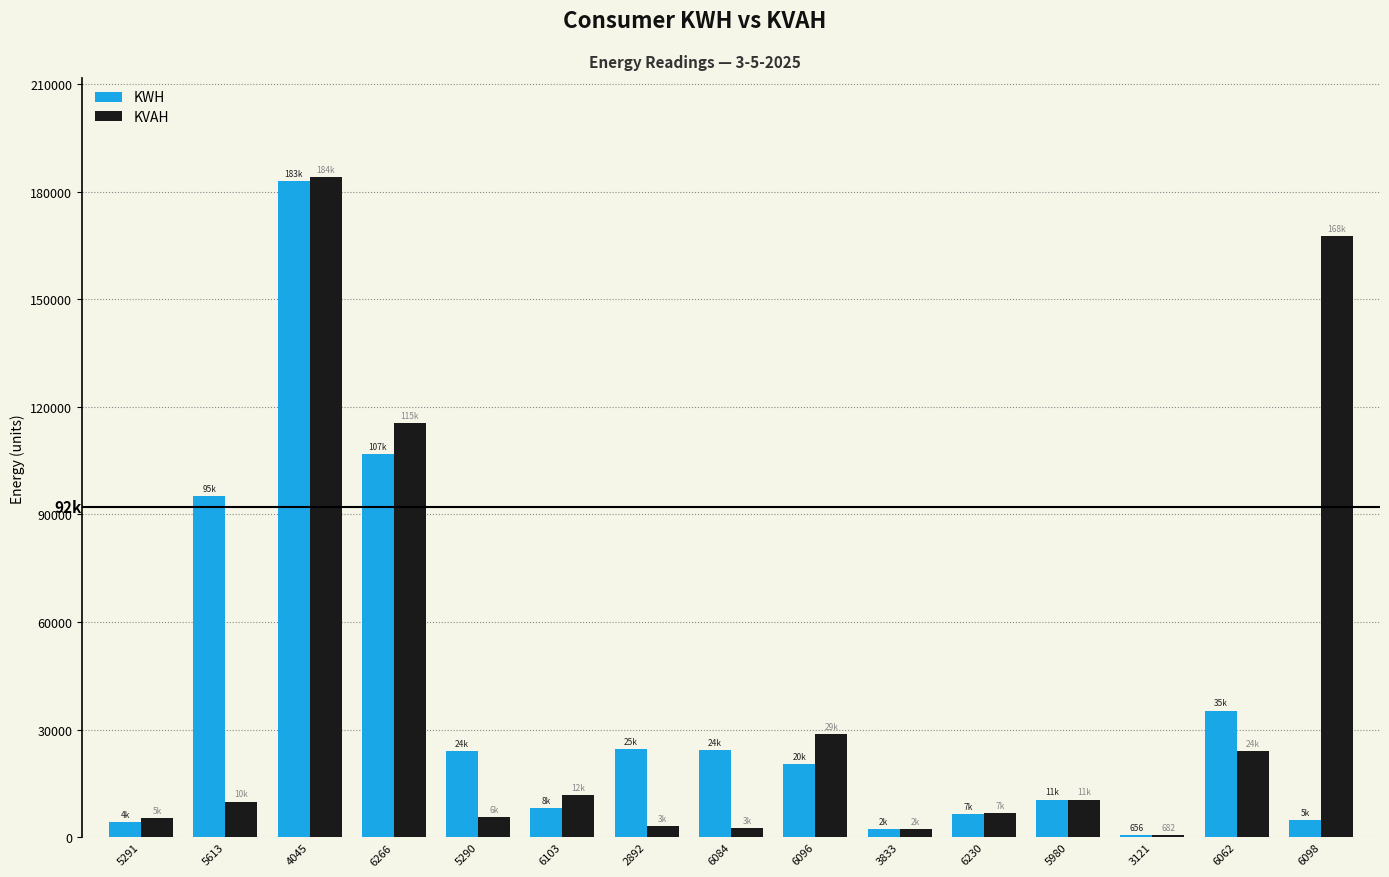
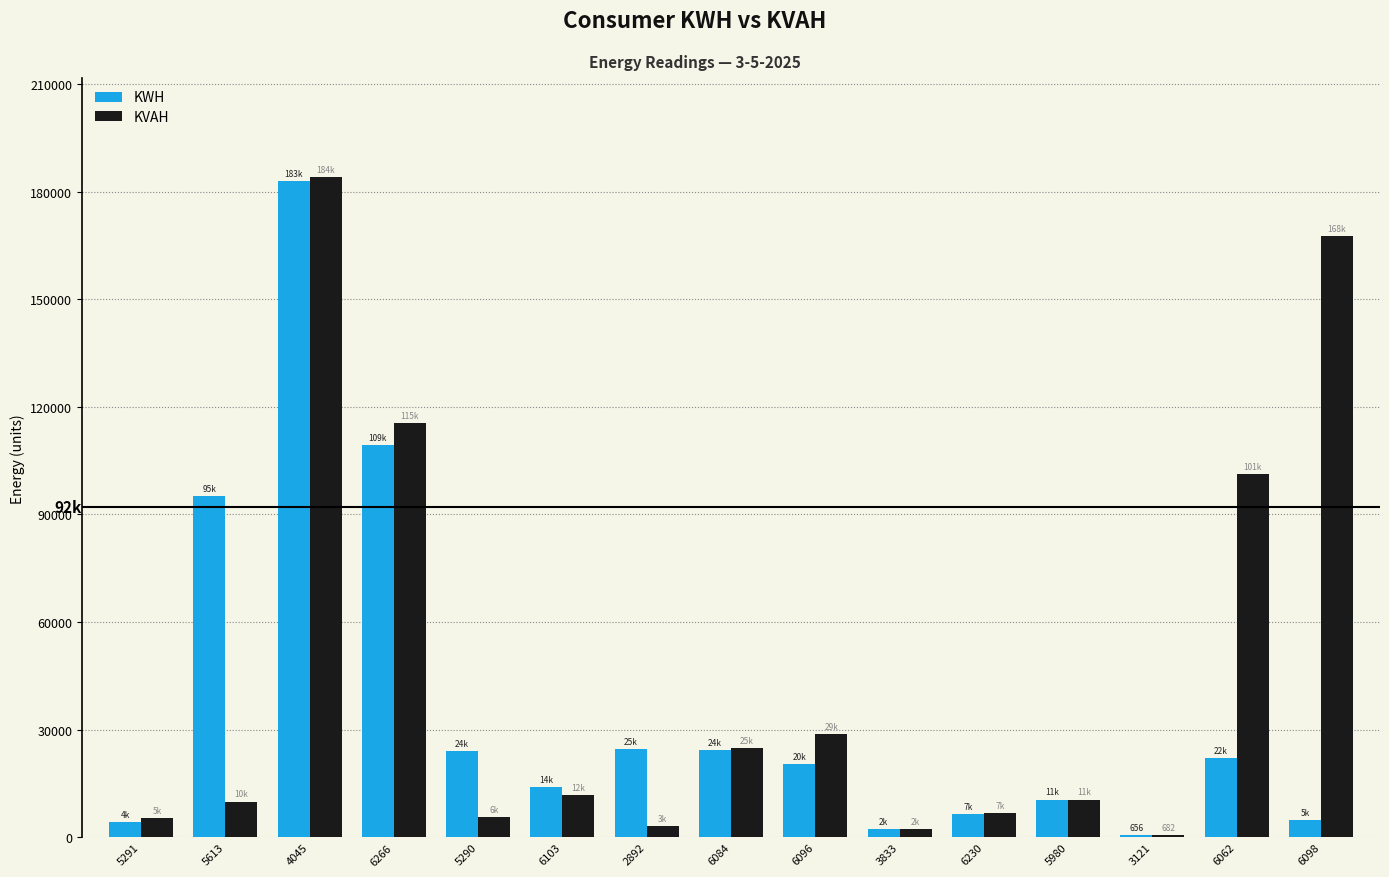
KWH, 6266: 107k -> 109k
KWH, 6103: 8k -> 14k
KVAH, 6084: 3k -> 25k
KWH, 6062: 35k -> 22k
KVAH, 6062: 24k -> 101k
